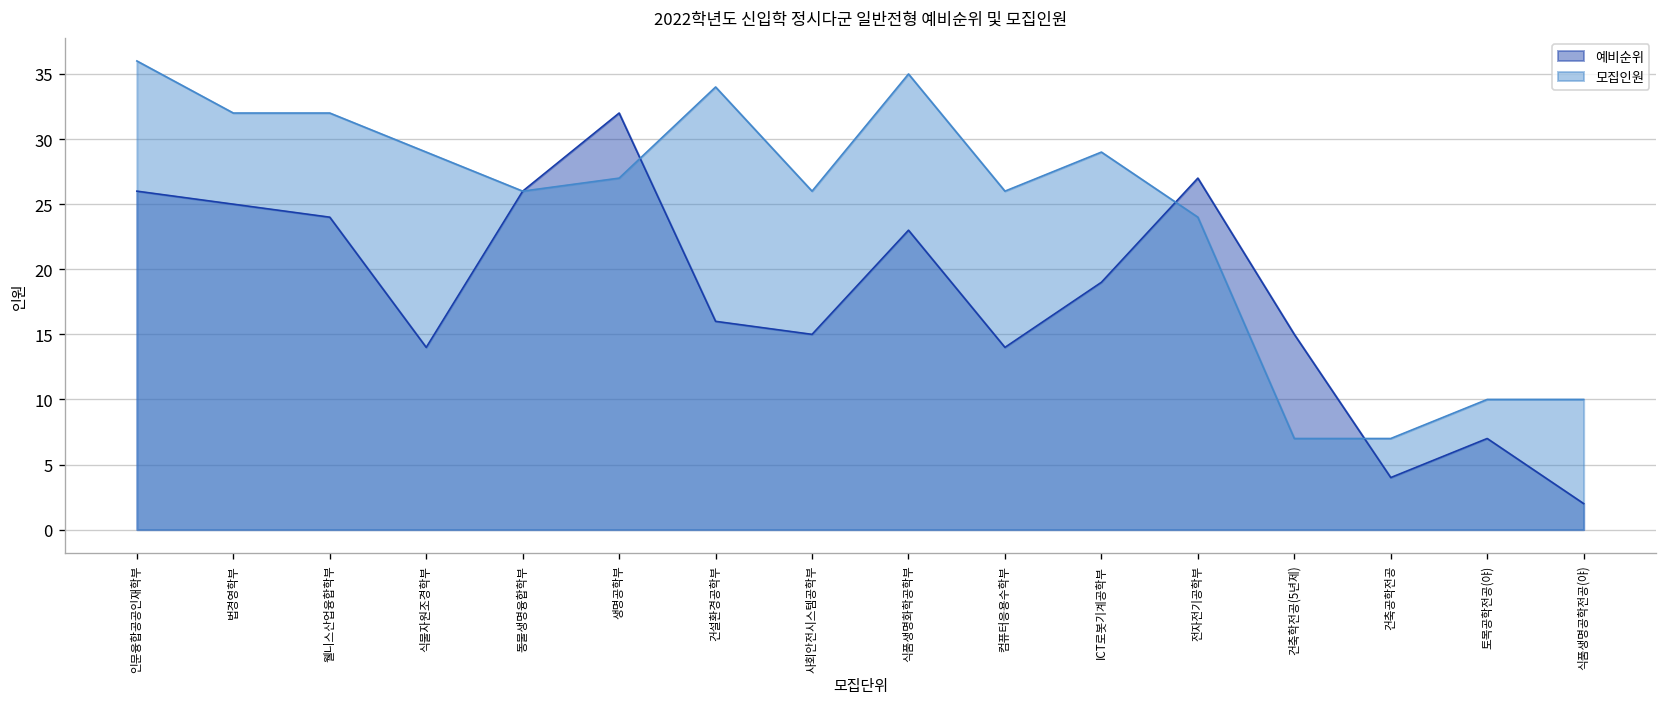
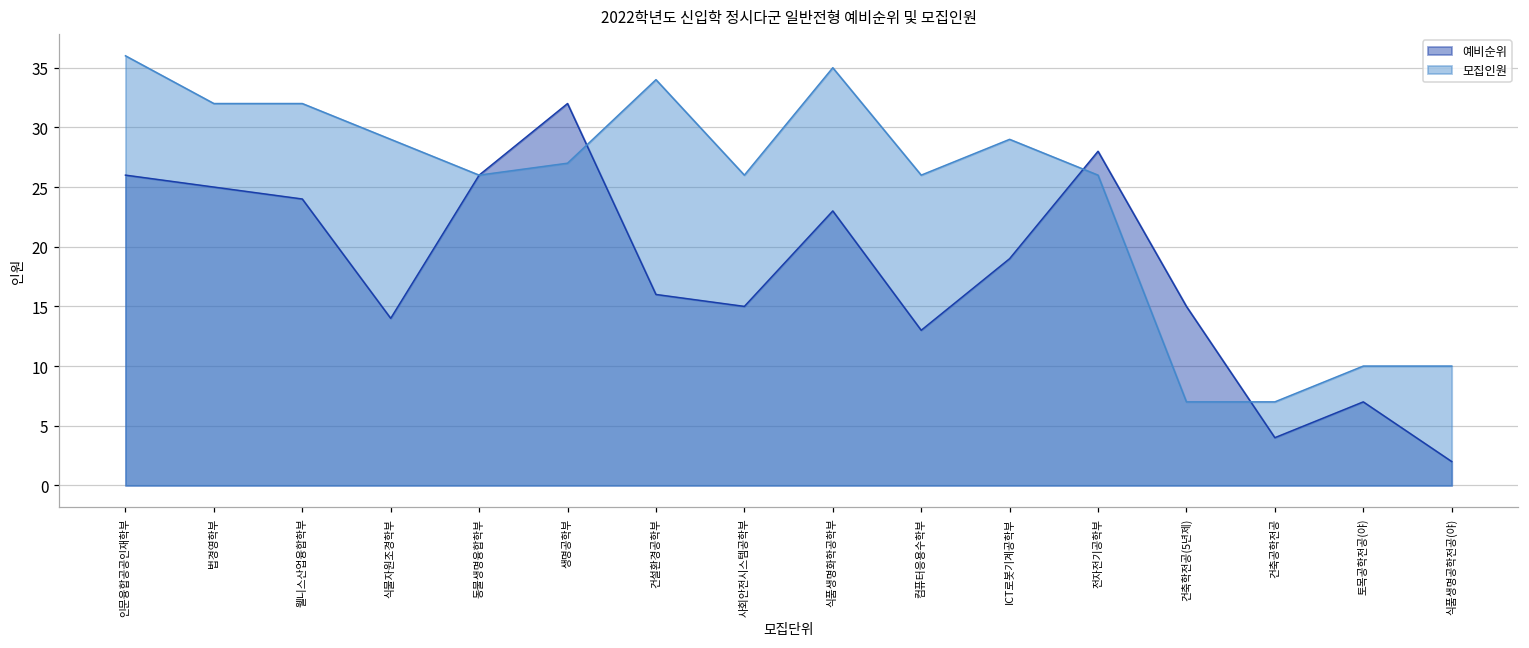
예비순위, 컴퓨터응용수학부: 14 -> 13
예비순위, 전자전기공학부: 27 -> 28
모집인원, 전자전기공학부: 24 -> 26
